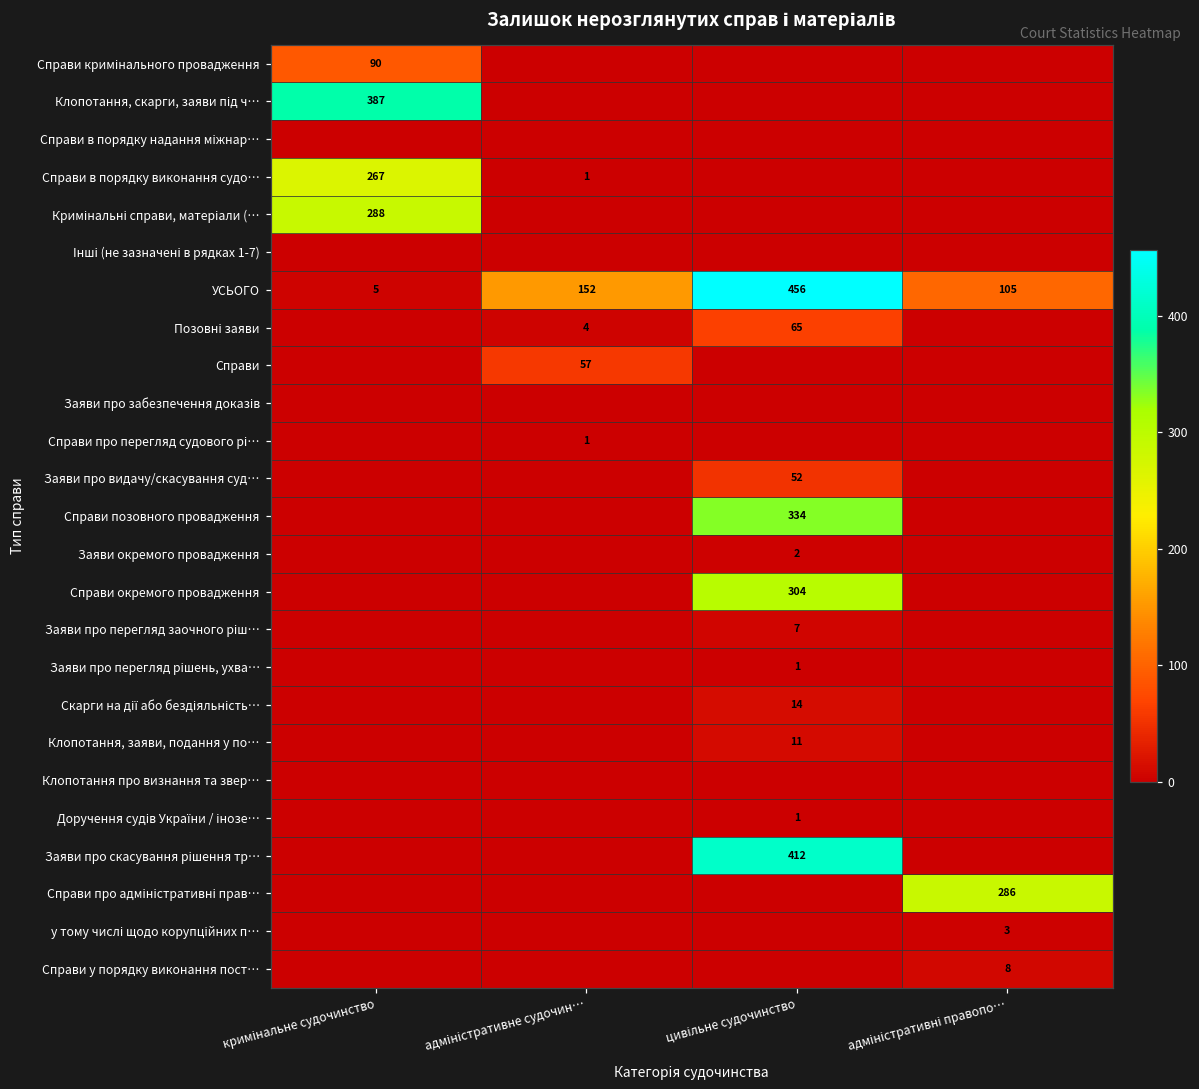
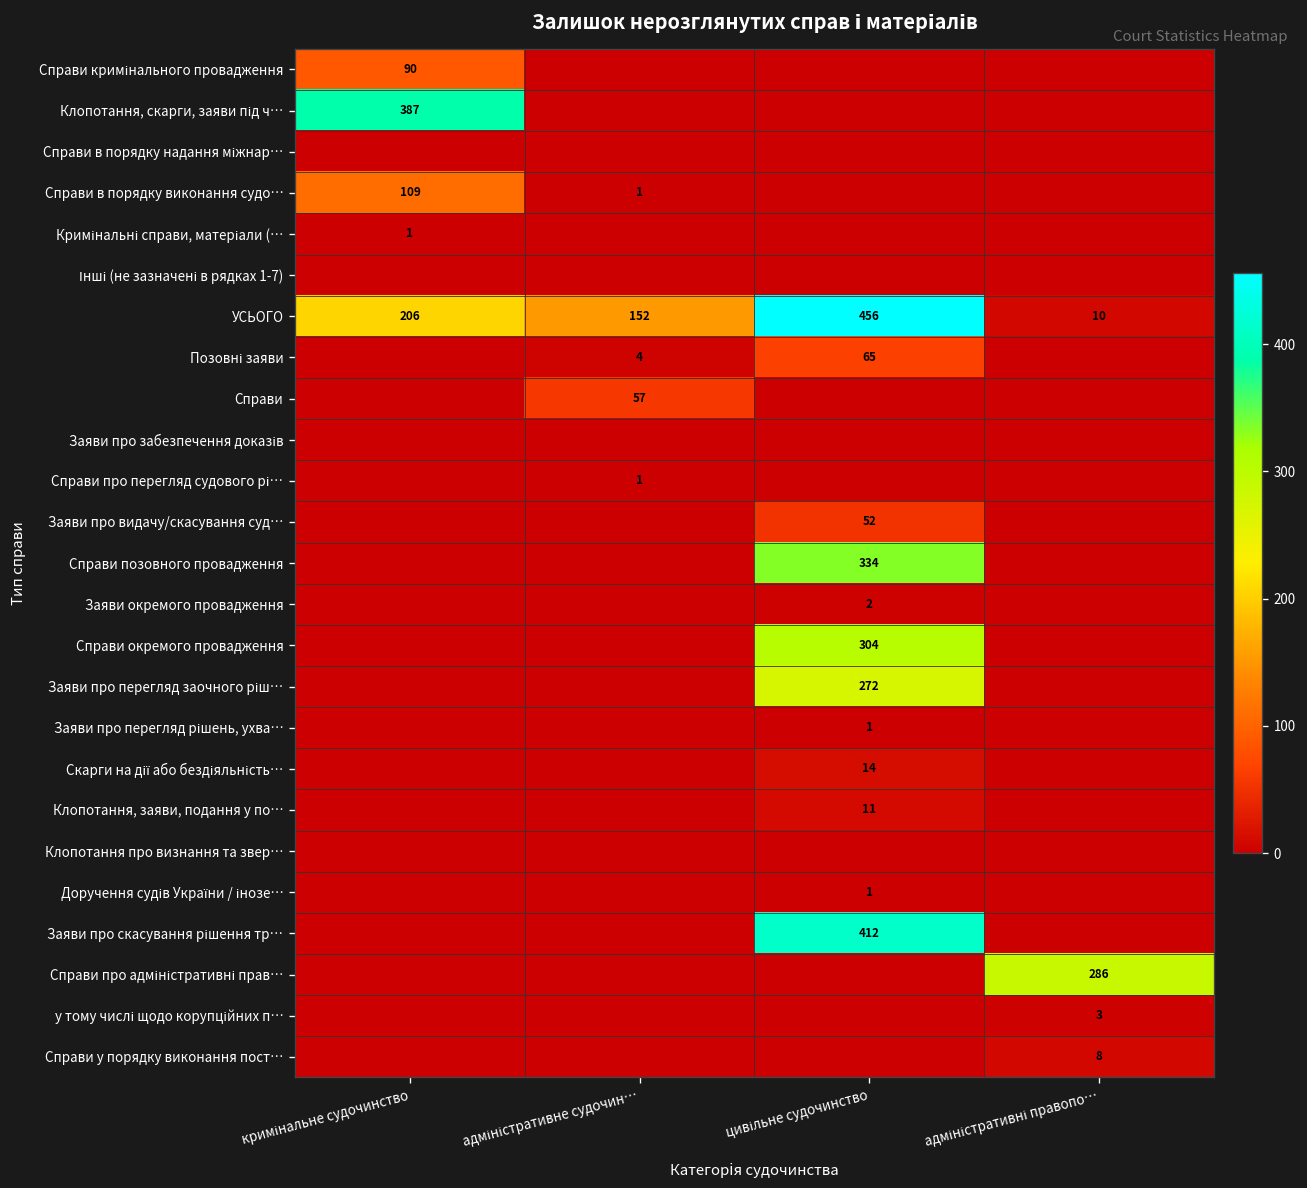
Справи в порядку виконання судо…, кримінальне судочинство: 267 -> 109
Кримінальні справи, матеріали (…, кримінальне судочинство: 288 -> 1
УСЬОГО, кримінальне судочинство: 5 -> 206
УСЬОГО, адміністративні правопо…: 105 -> 10
Заяви про перегляд заочного ріш…, цивільне судочинство: 7 -> 272
